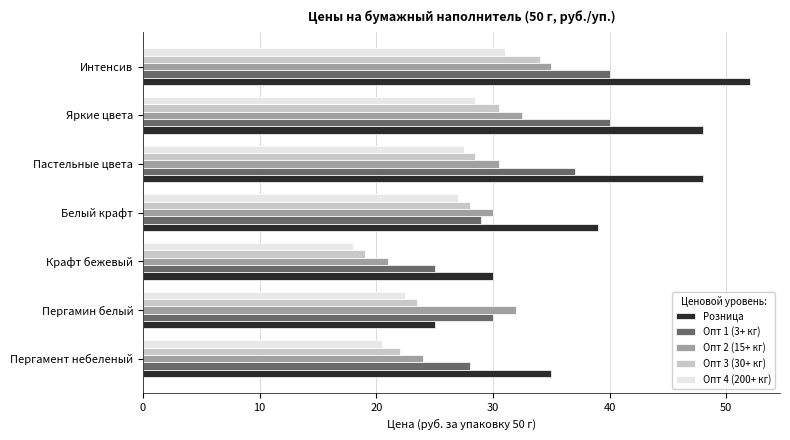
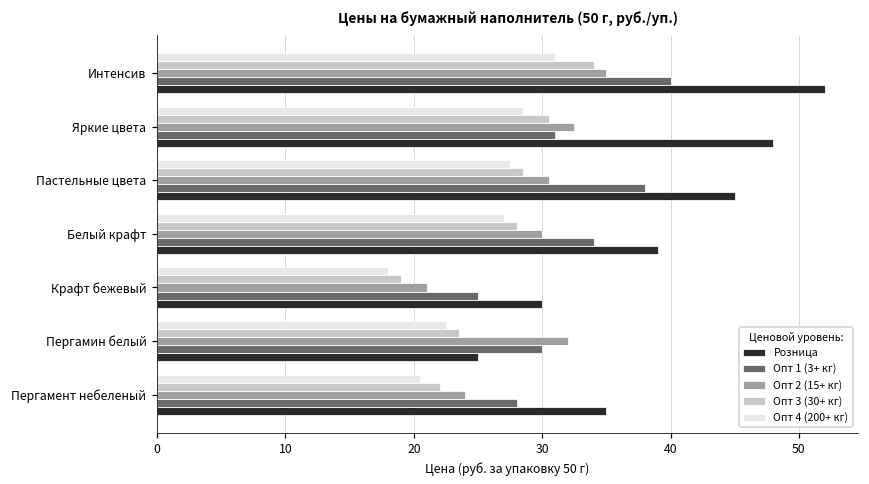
Опт 1 (3+ кг), Яркие цвета: 40 -> 31
Опт 1 (3+ кг), Пастельные цвета: 37 -> 38
Розница, Пастельные цвета: 48 -> 45
Опт 1 (3+ кг), Белый крафт: 29 -> 34
